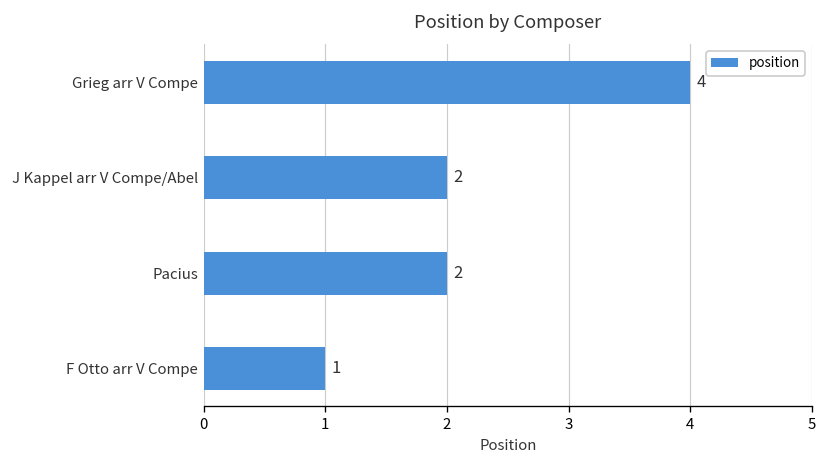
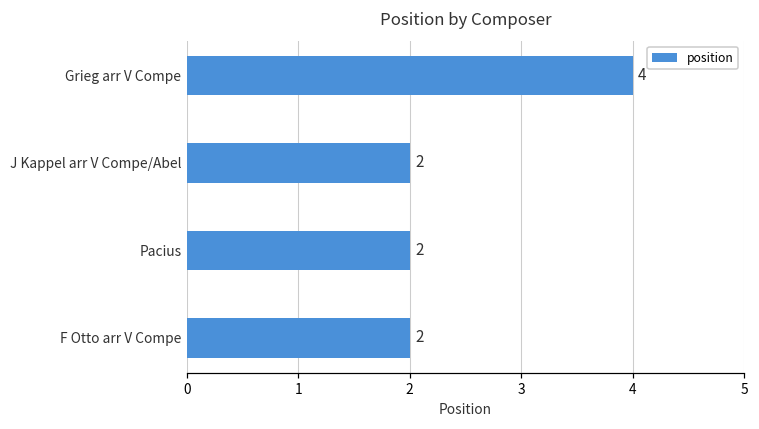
F Otto arr V Compe: 1 -> 2
